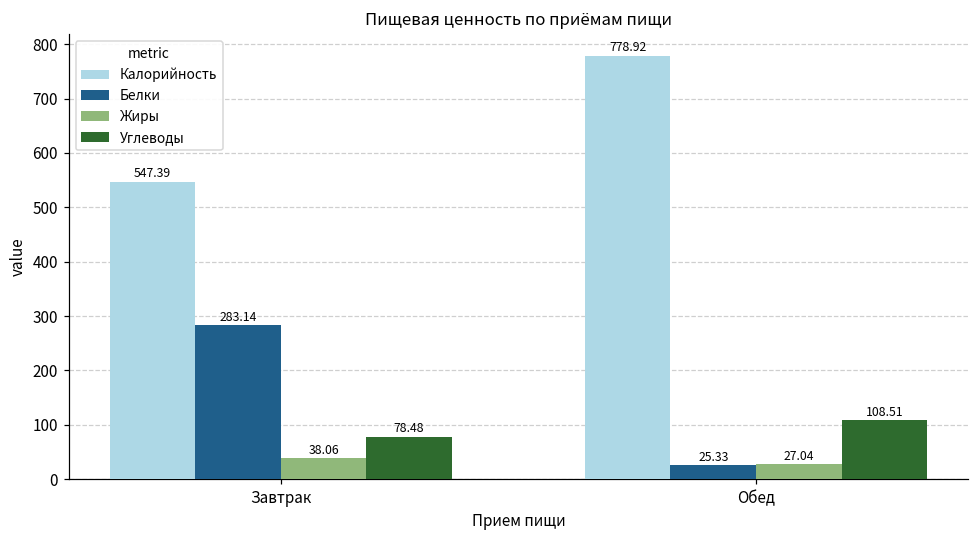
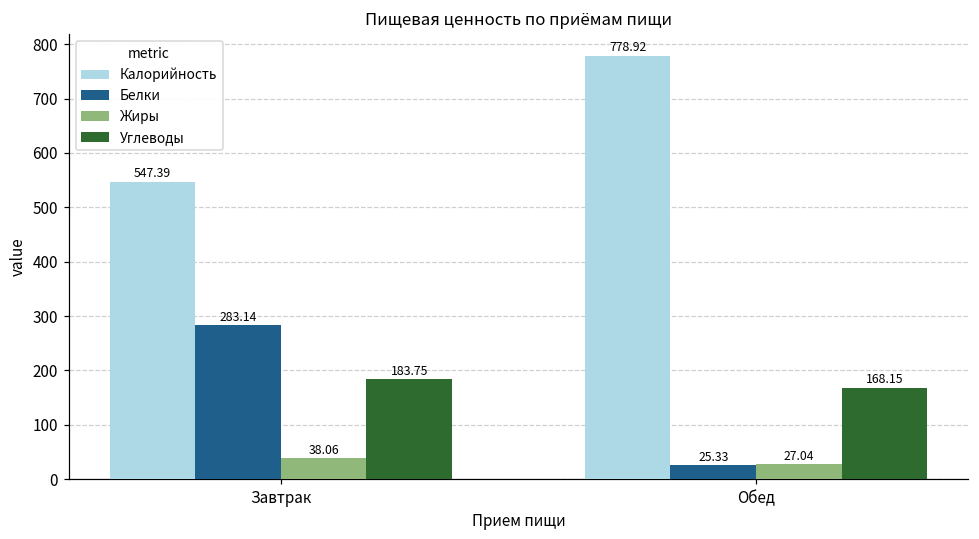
Углеводы, Завтрак: 78.48 -> 183.75
Углеводы, Обед: 108.51 -> 168.15
